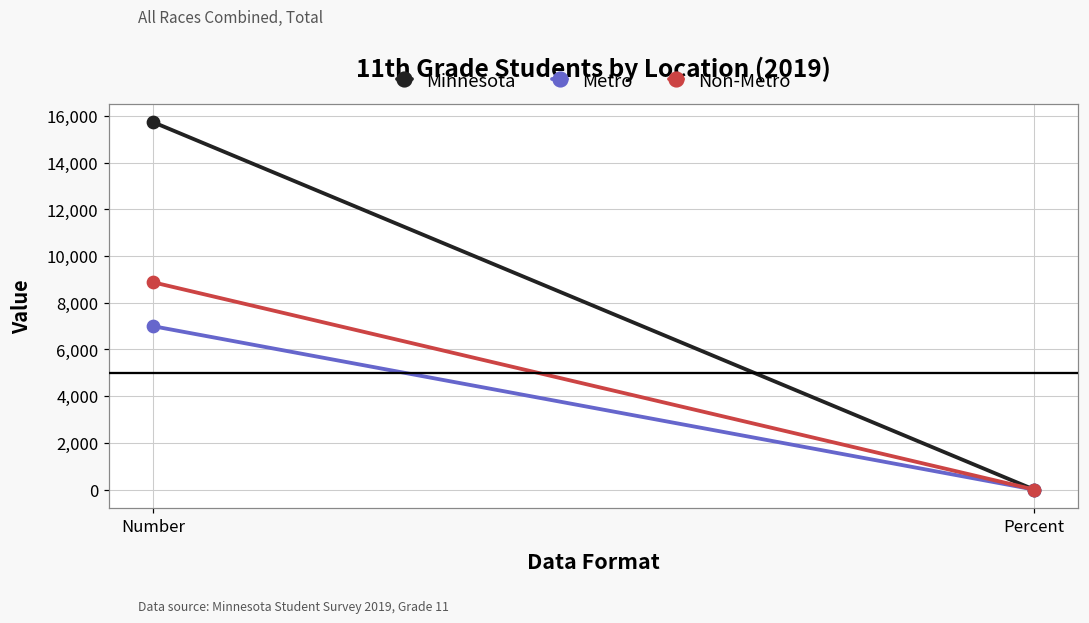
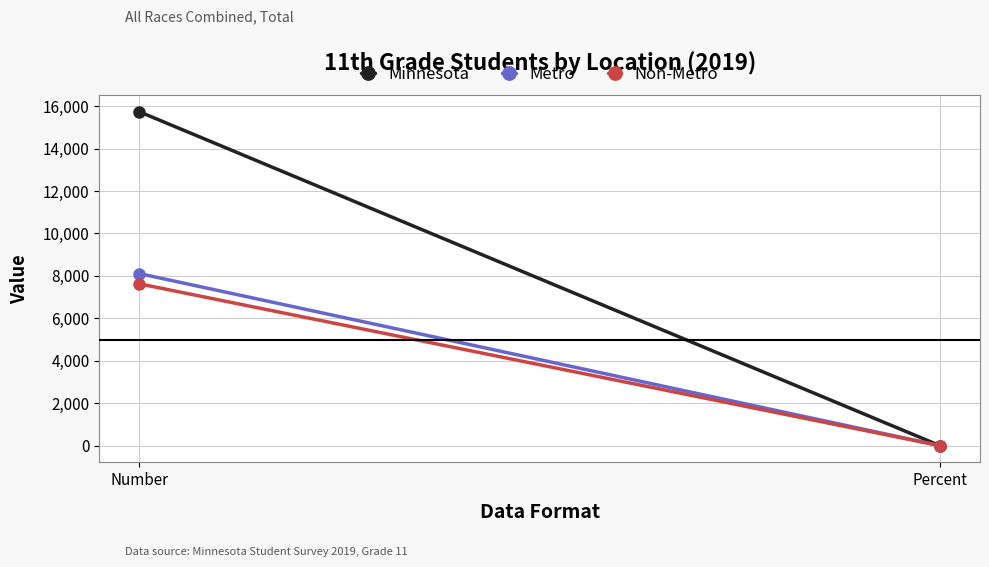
Metro, Number: 7,000 -> 8,100
Non-Metro, Number: 8,900 -> 7,600
